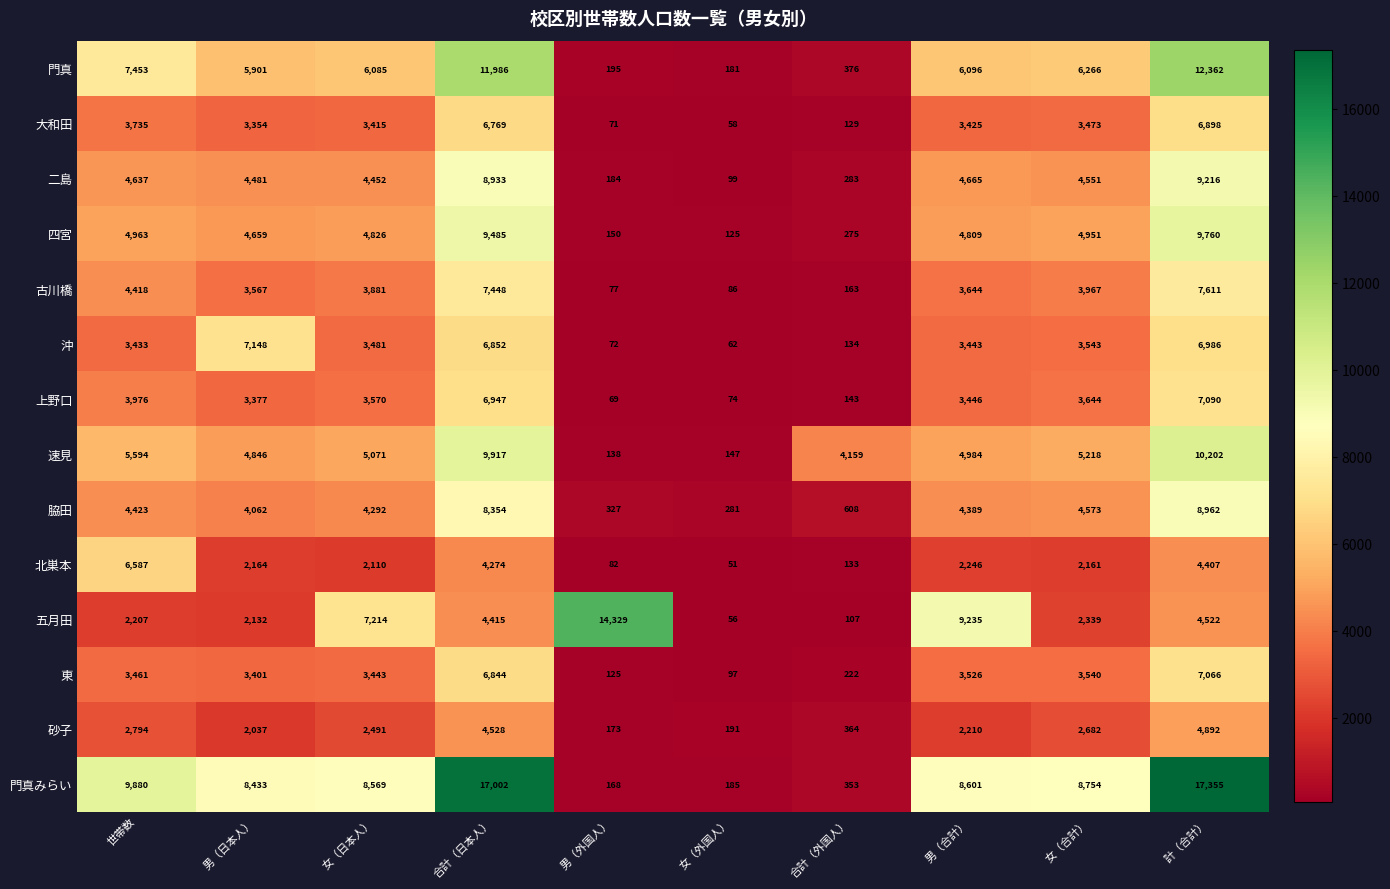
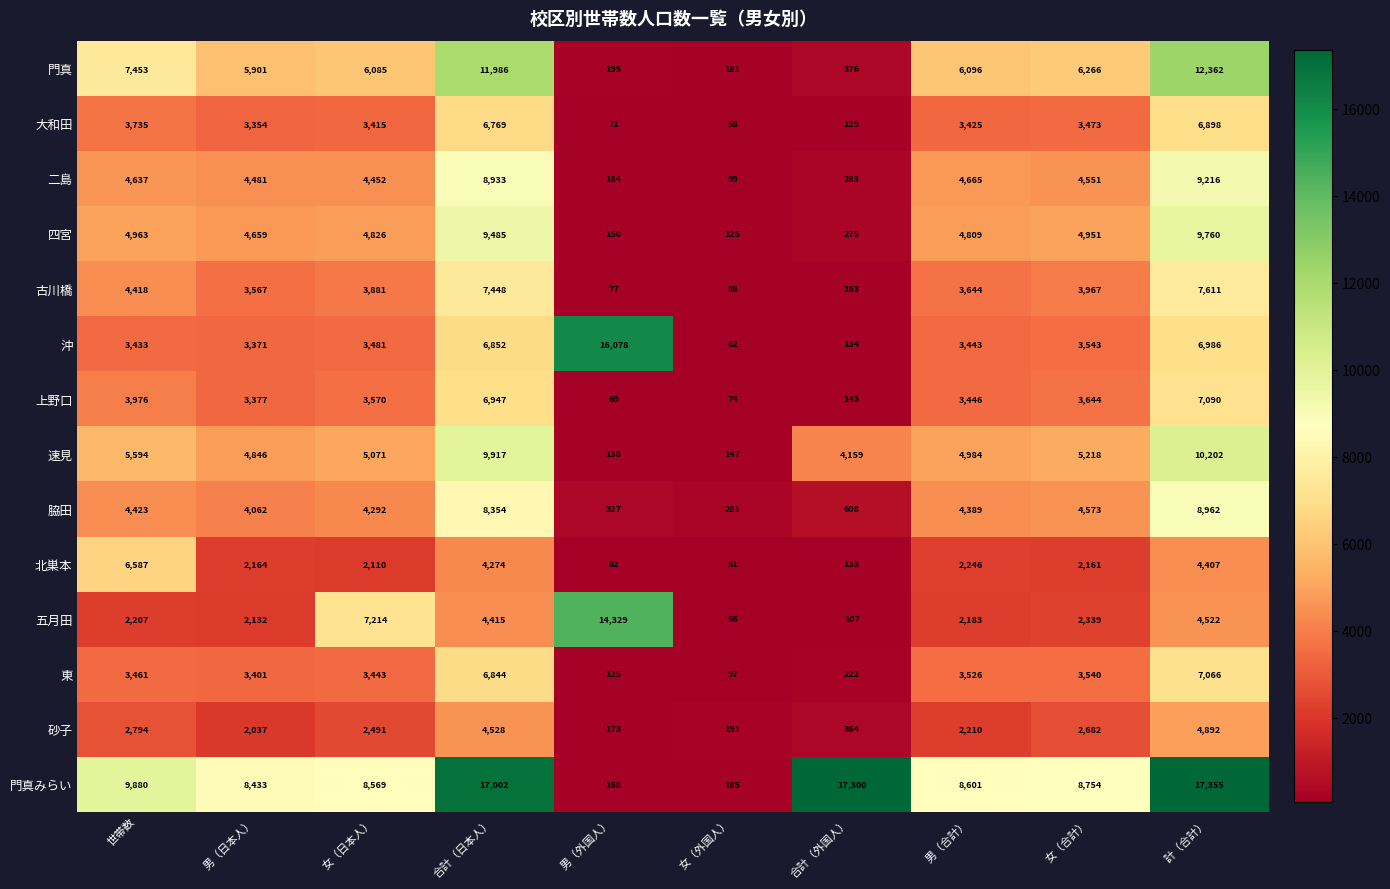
沖, 男（日本人）: 7,148 -> 3,371
沖, 男（外国人）: 72 -> 16,078
五月田, 男（合計）: 9,235 -> 2,183
門真みらい, 合計（外国人）: 353 -> 17,300
